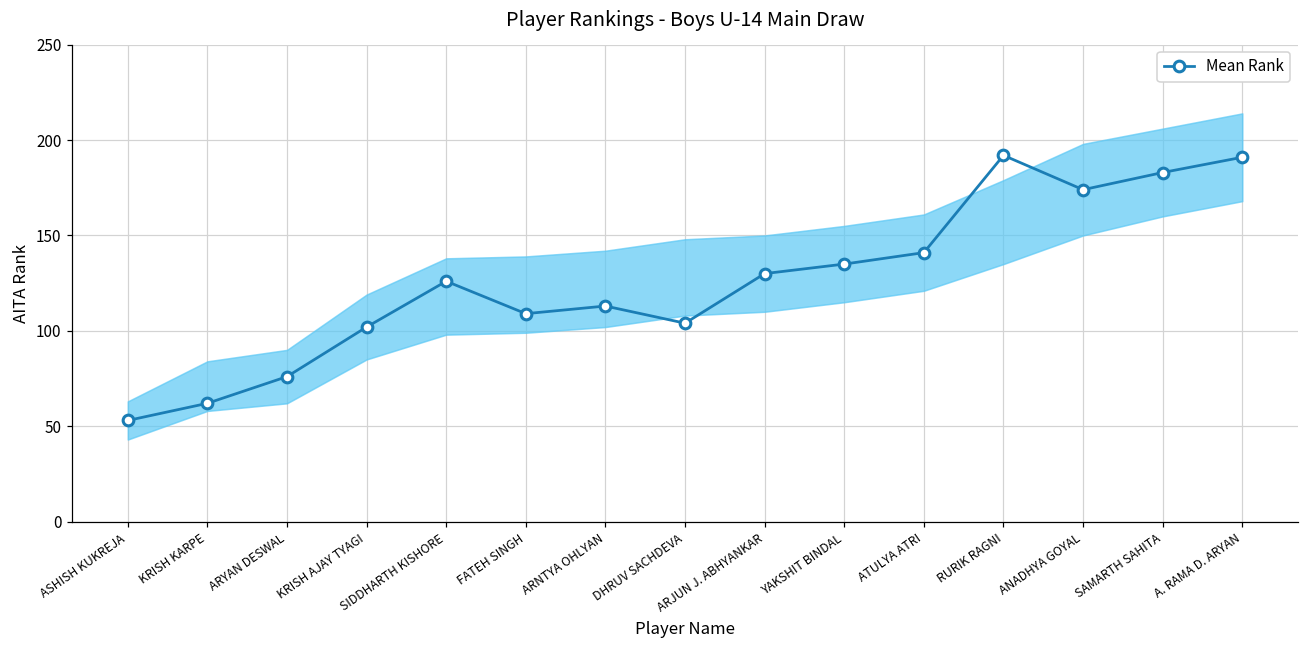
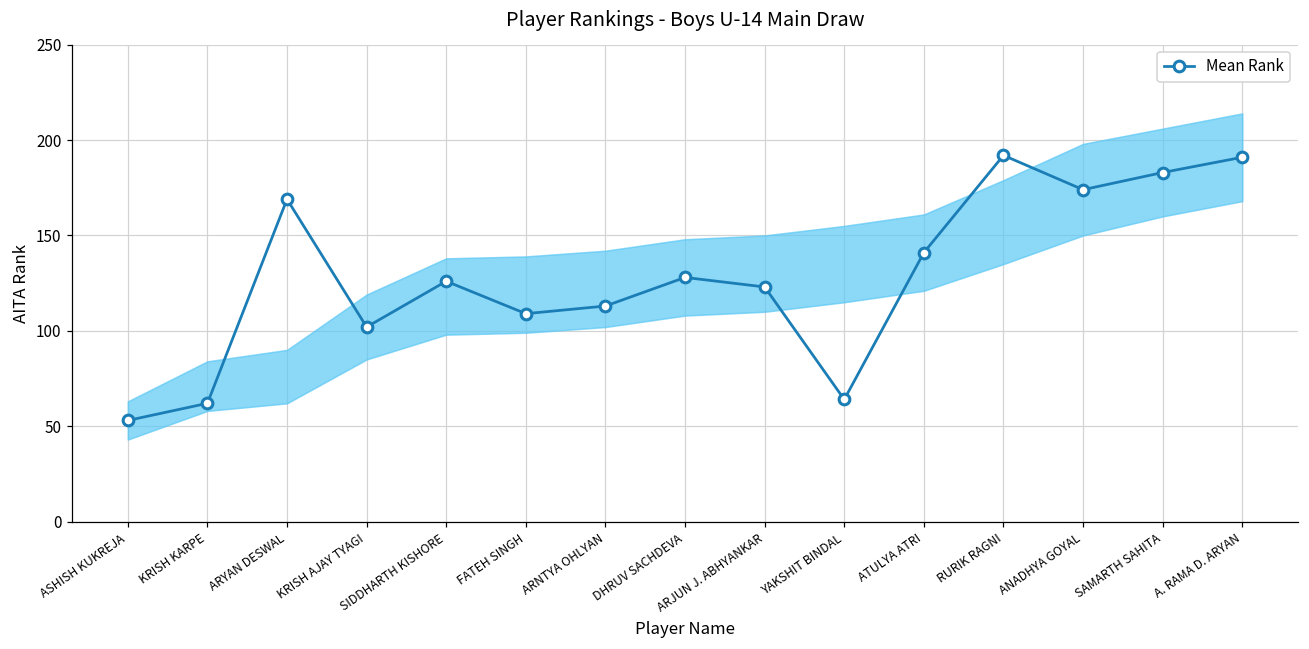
Mean Rank, ARYAN DESWAL: 76 -> 169
Mean Rank, DHRUV SACHDEVA: 104 -> 128
Mean Rank, ARJUN J. ABHYANKAR: 130 -> 123
Mean Rank, YAKSHIT BINDAL: 135 -> 64
